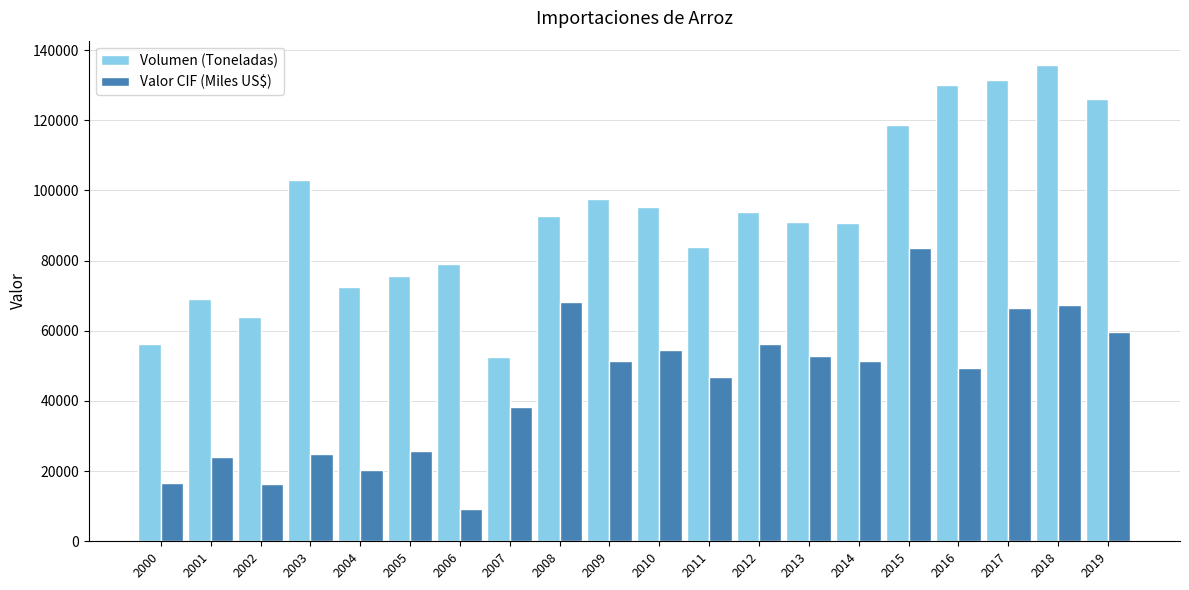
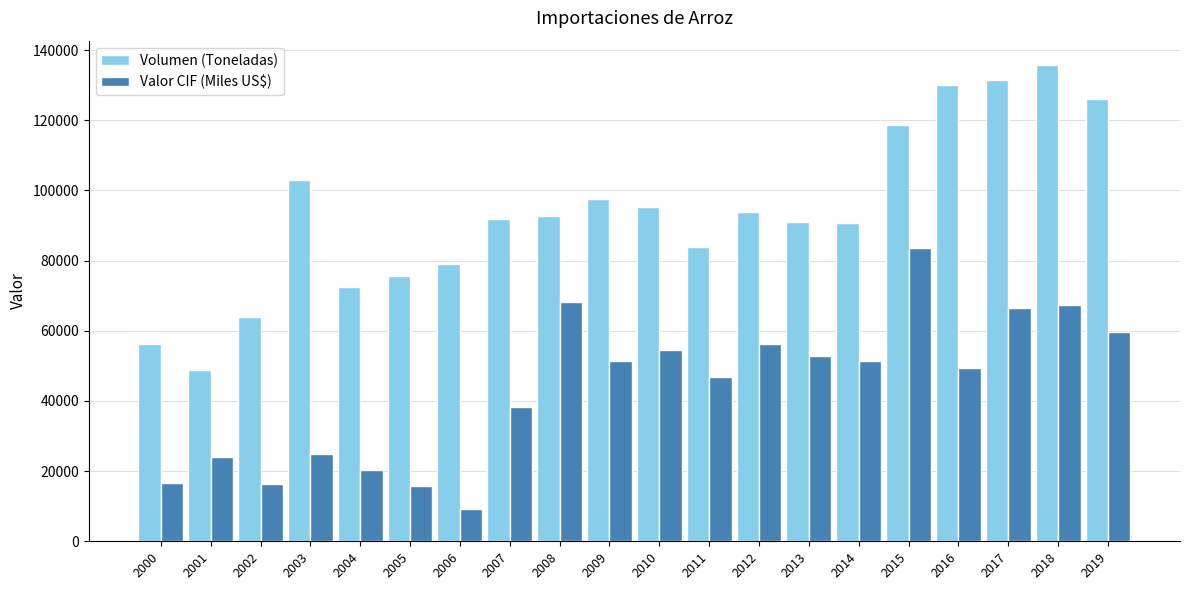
Volumen (Toneladas), 2001: 69000 -> 49000
Valor CIF (Miles US$), 2005: 26000 -> 16000
Volumen (Toneladas), 2007: 52000 -> 92000
